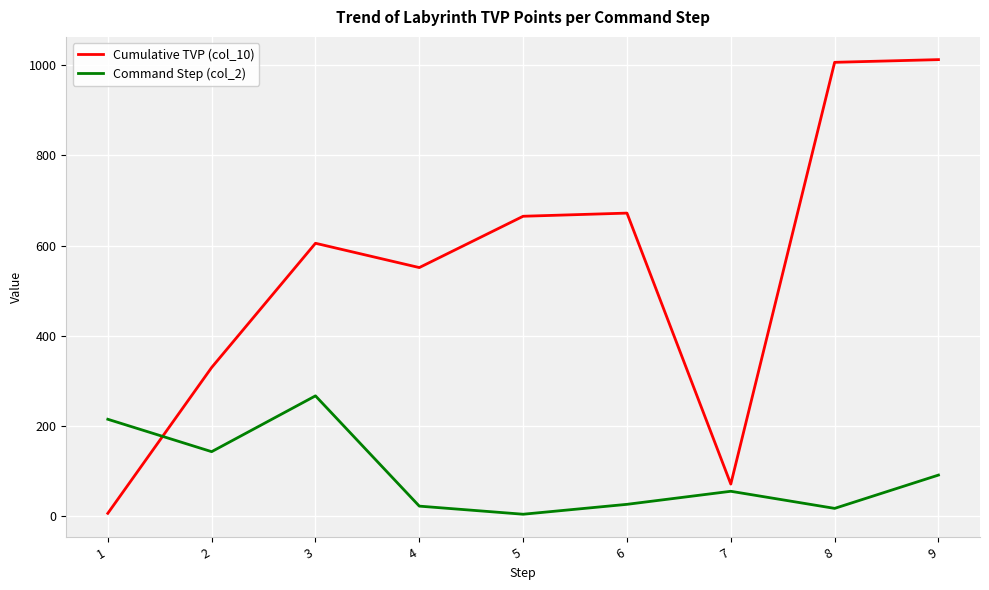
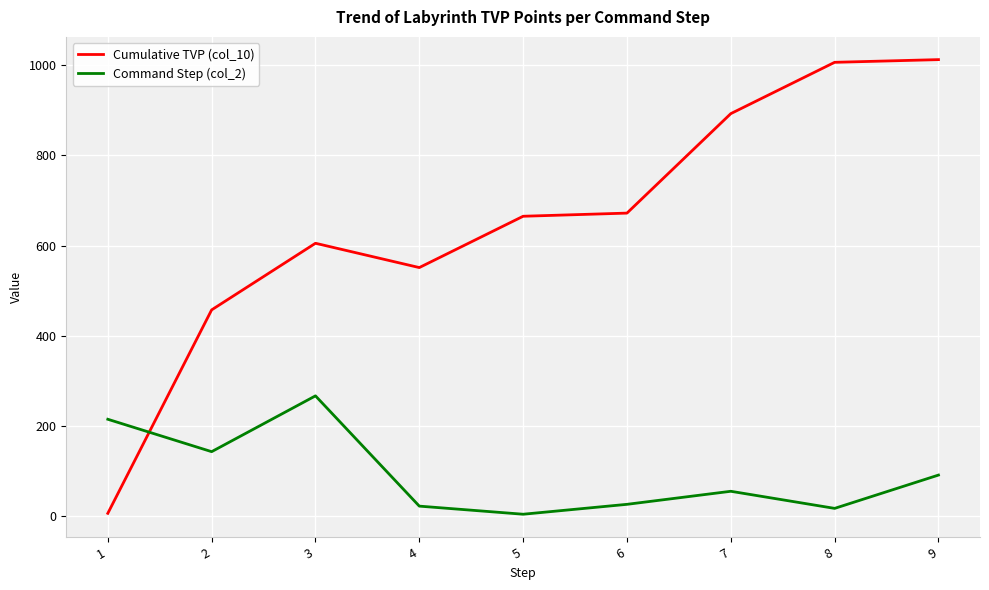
Cumulative TVP (col_10), 2: 330 -> 460
Cumulative TVP (col_10), 7: 70 -> 890
